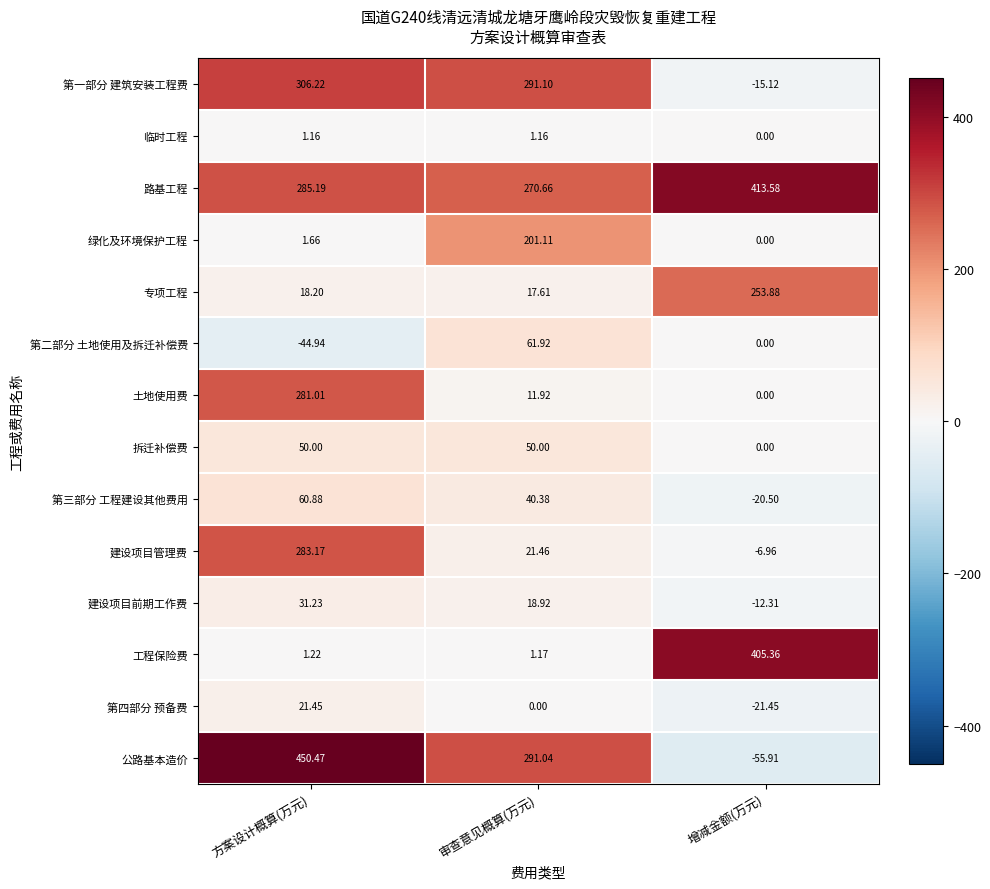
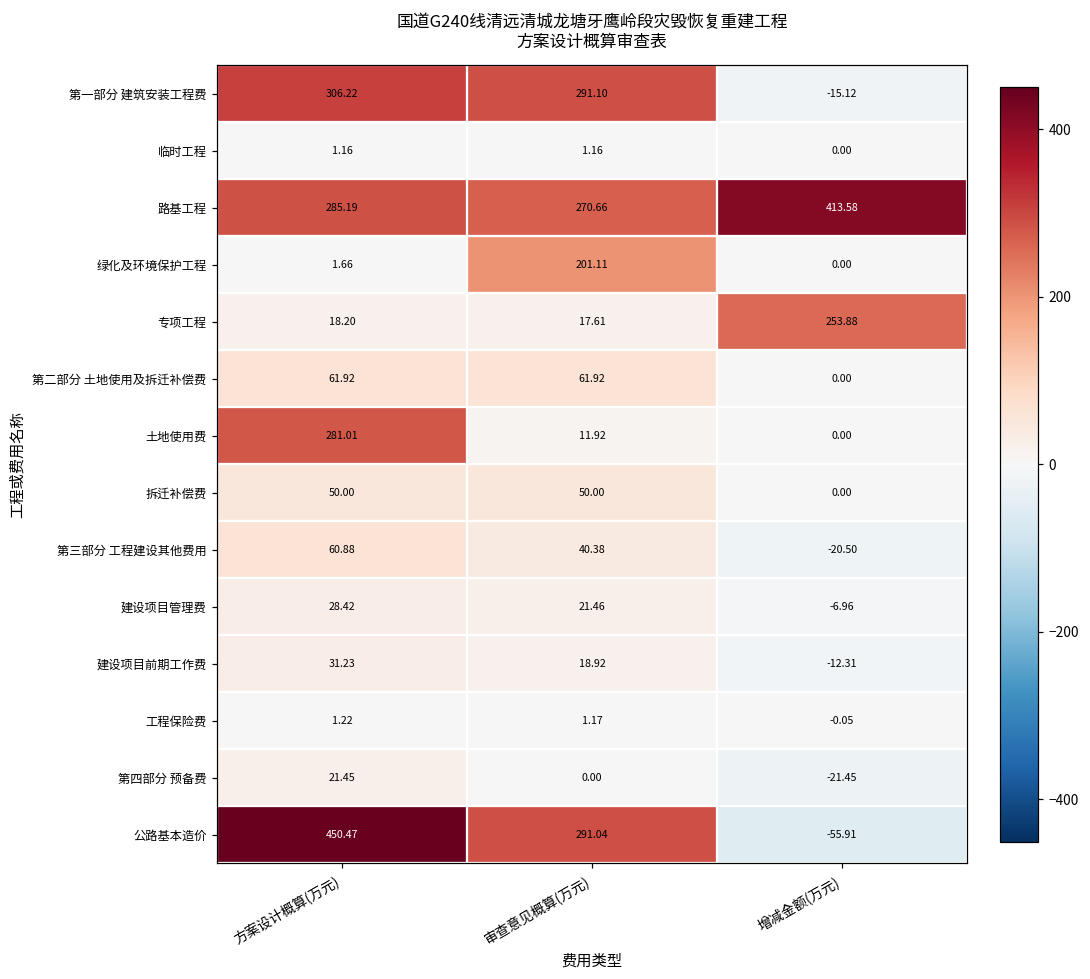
第二部分 土地使用及拆迁补偿费, 方案设计概算(万元): -44.94 -> 61.92
建设项目管理费, 方案设计概算(万元): 283.17 -> 28.42
工程保险费, 增减金额(万元): 405.36 -> -0.05
